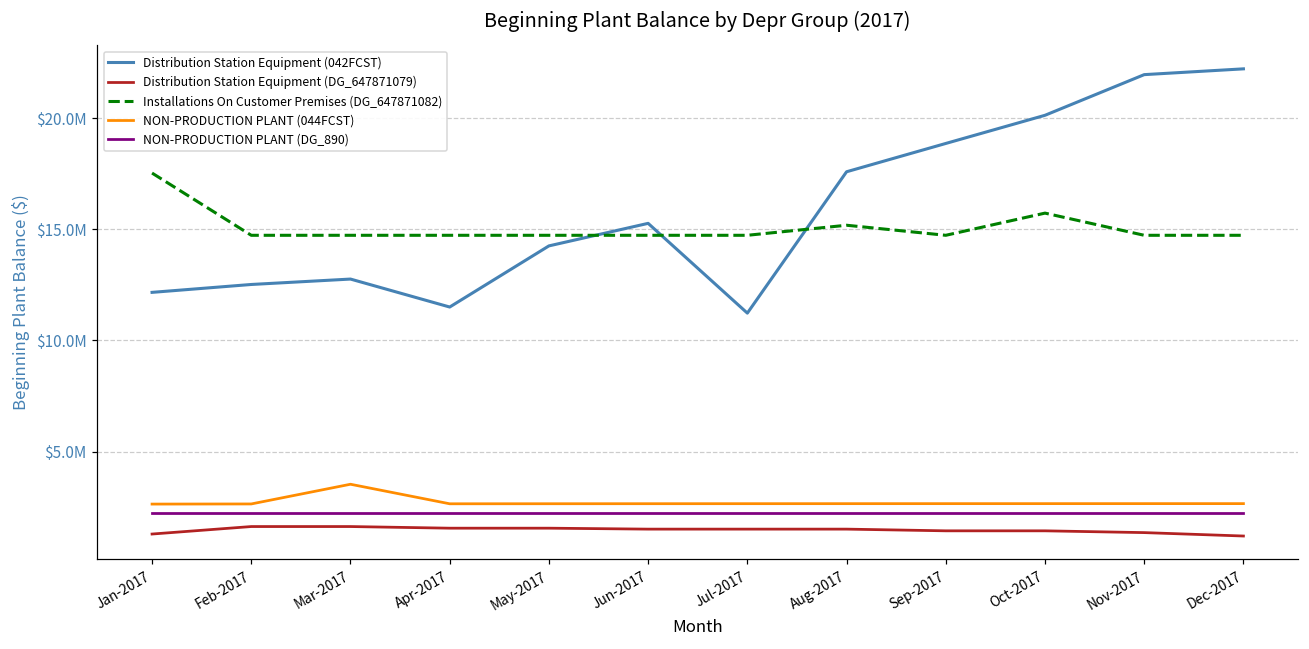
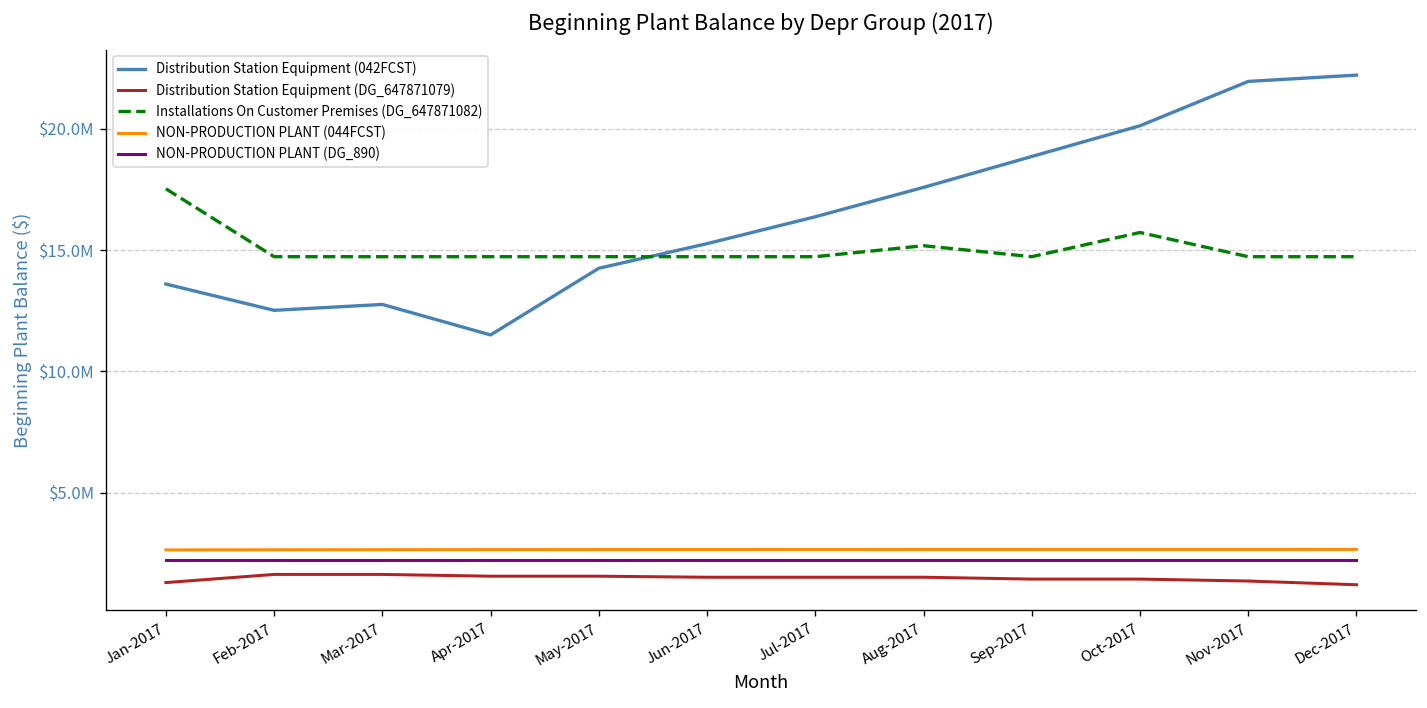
Distribution Station Equipment (042FCST), Jan-2017: $12200000 -> $13600000
NON-PRODUCTION PLANT (044FCST), Mar-2017: $3500000 -> $2700000
Distribution Station Equipment (042FCST), Jul-2017: $11200000 -> $16400000
